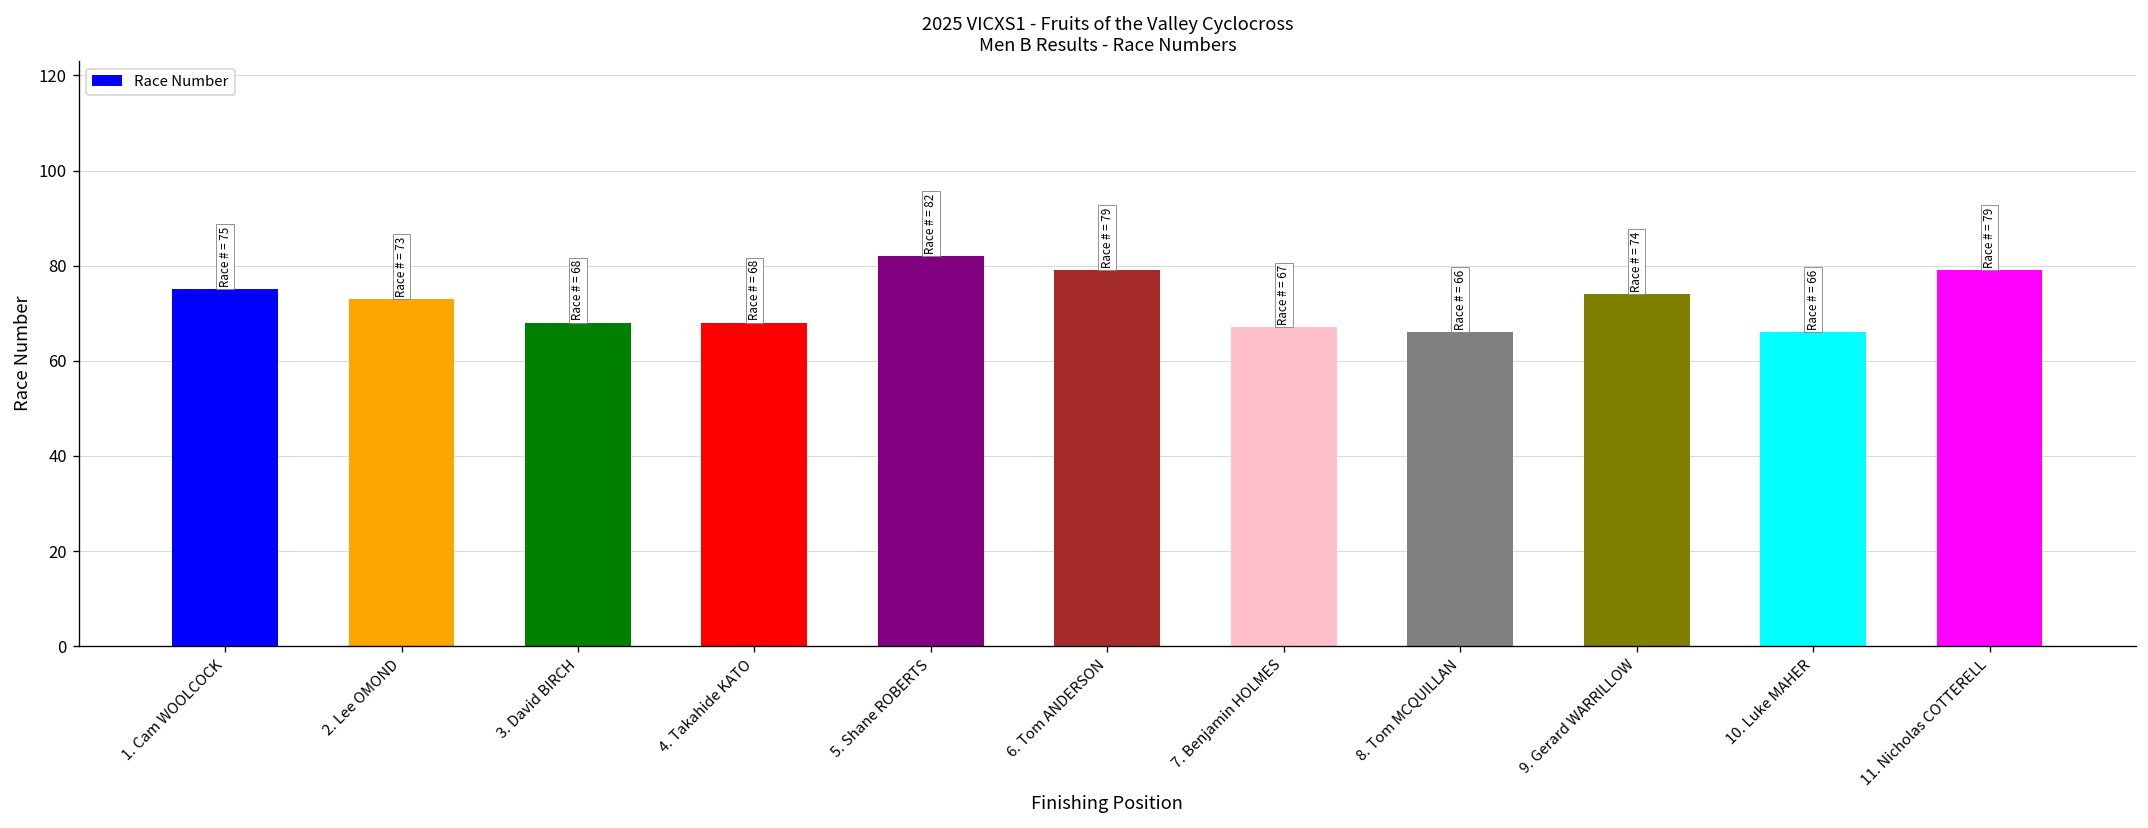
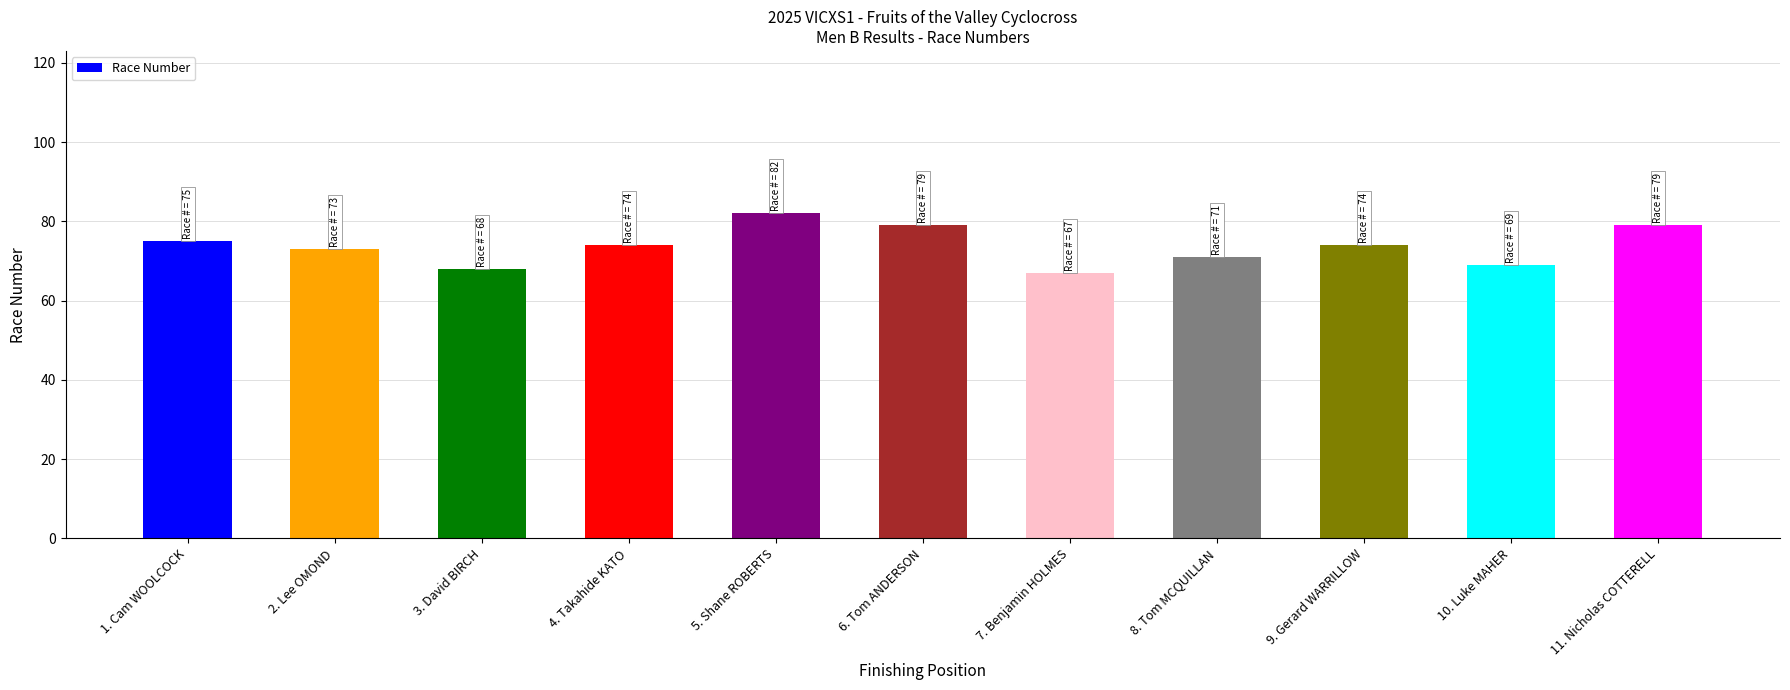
4. Takahide KATO: 68 -> 74
8. Tom MCQUILLAN: 66 -> 71
10. Luke MAHER: 66 -> 69
